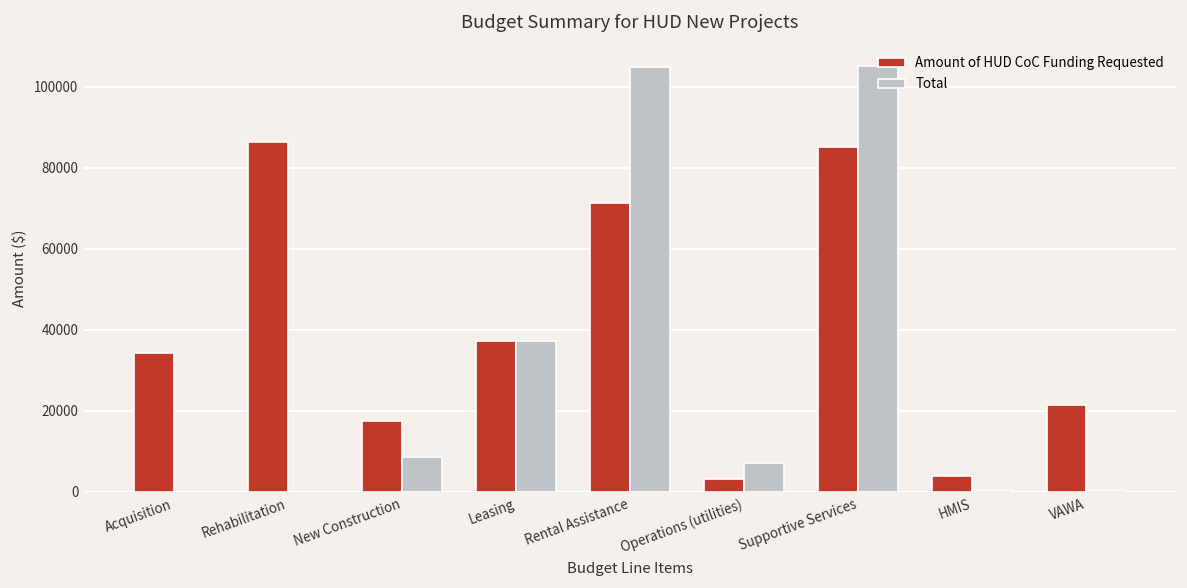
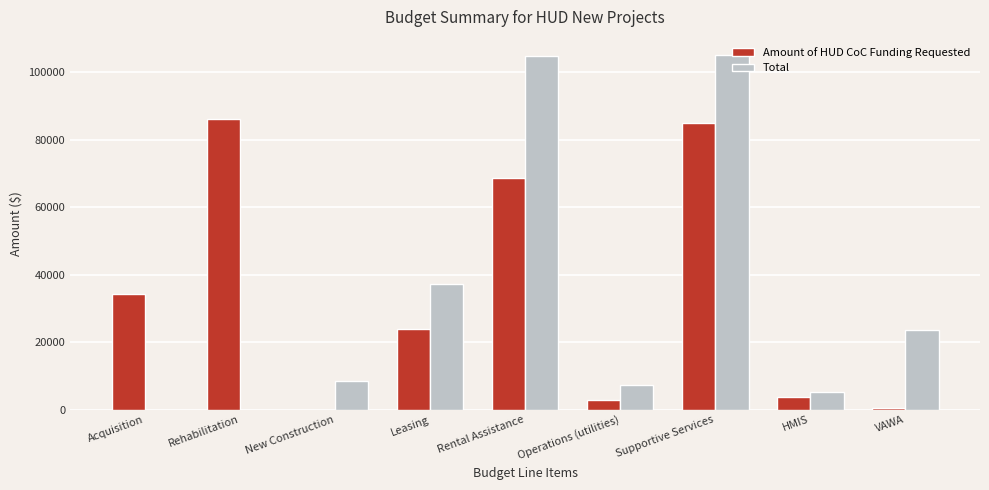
Amount of HUD CoC Funding Requested, New Construction: 18000 -> 0
Amount of HUD CoC Funding Requested, Leasing: 37000 -> 24000
Amount of HUD CoC Funding Requested, Rental Assistance: 71000 -> 69000
Total, HMIS: 0 -> 5000
Amount of HUD CoC Funding Requested, VAWA: 21000 -> 1000
Total, VAWA: 1000 -> 23000
